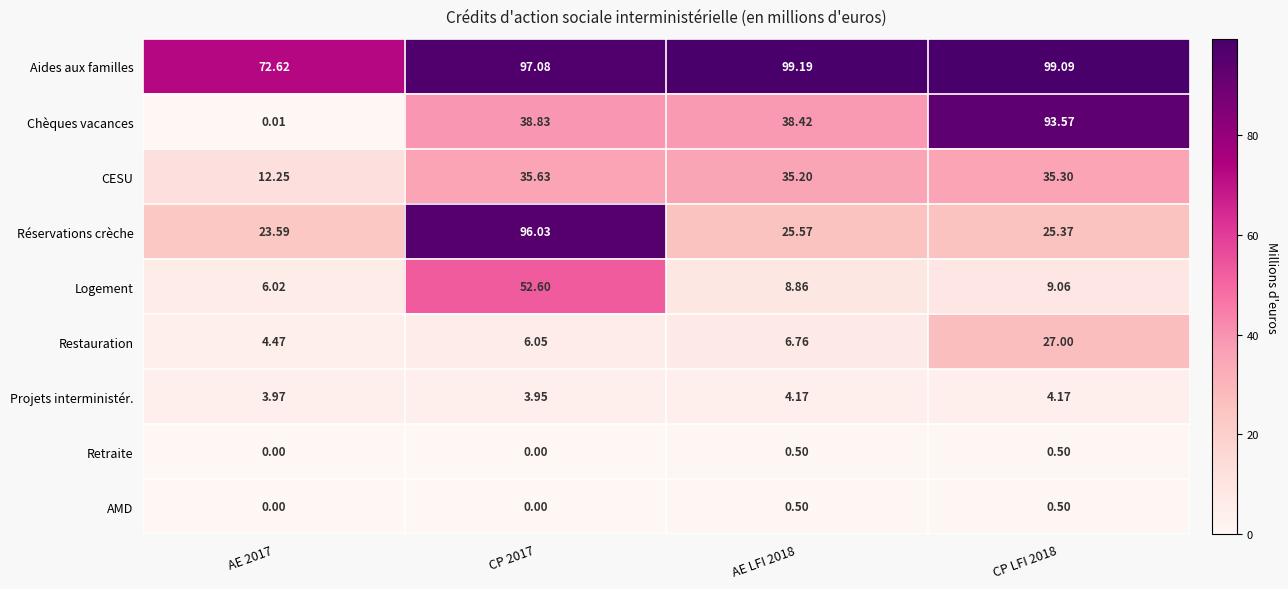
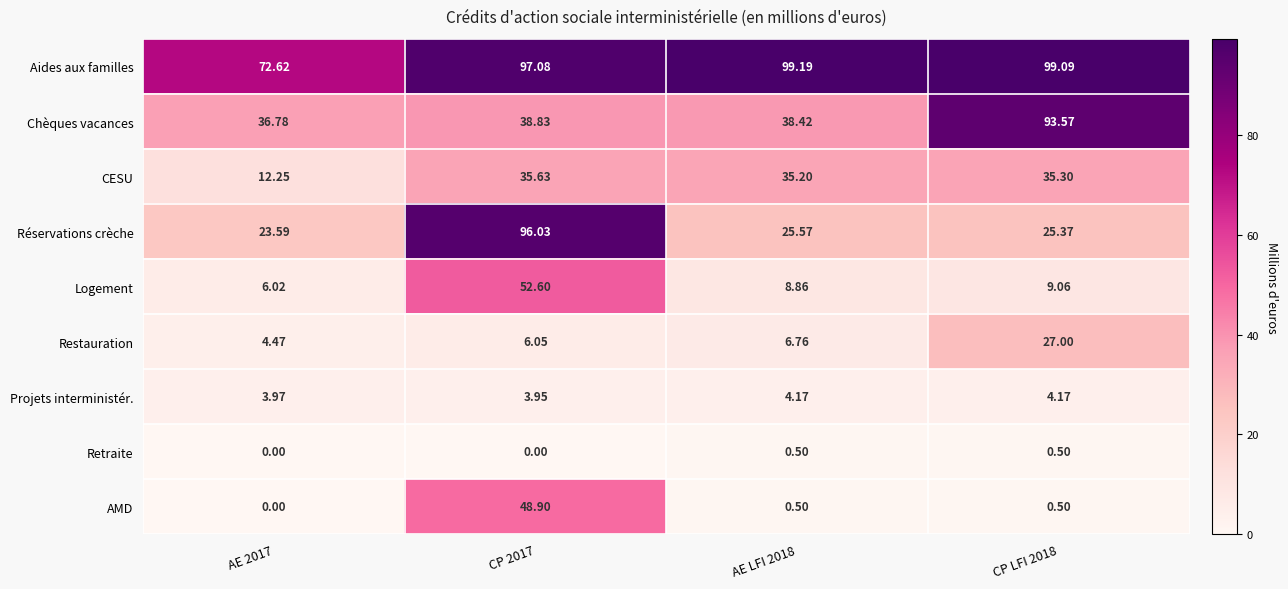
Chèques vacances, AE 2017: 0.01 -> 36.78
AMD, CP 2017: 0.00 -> 48.90
